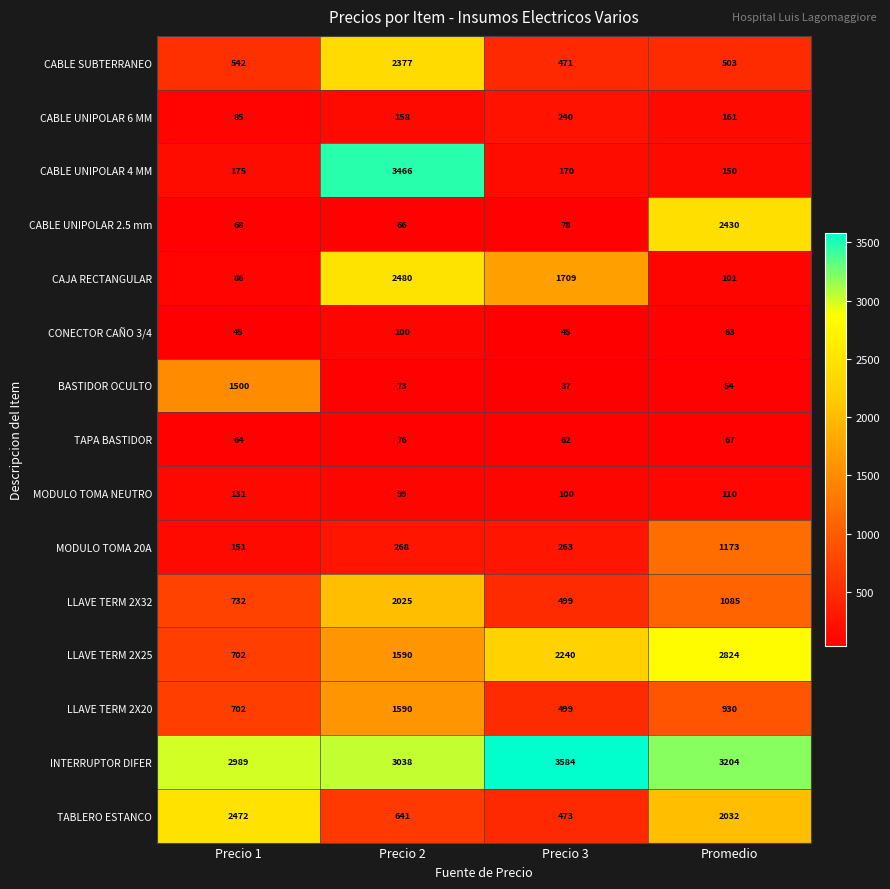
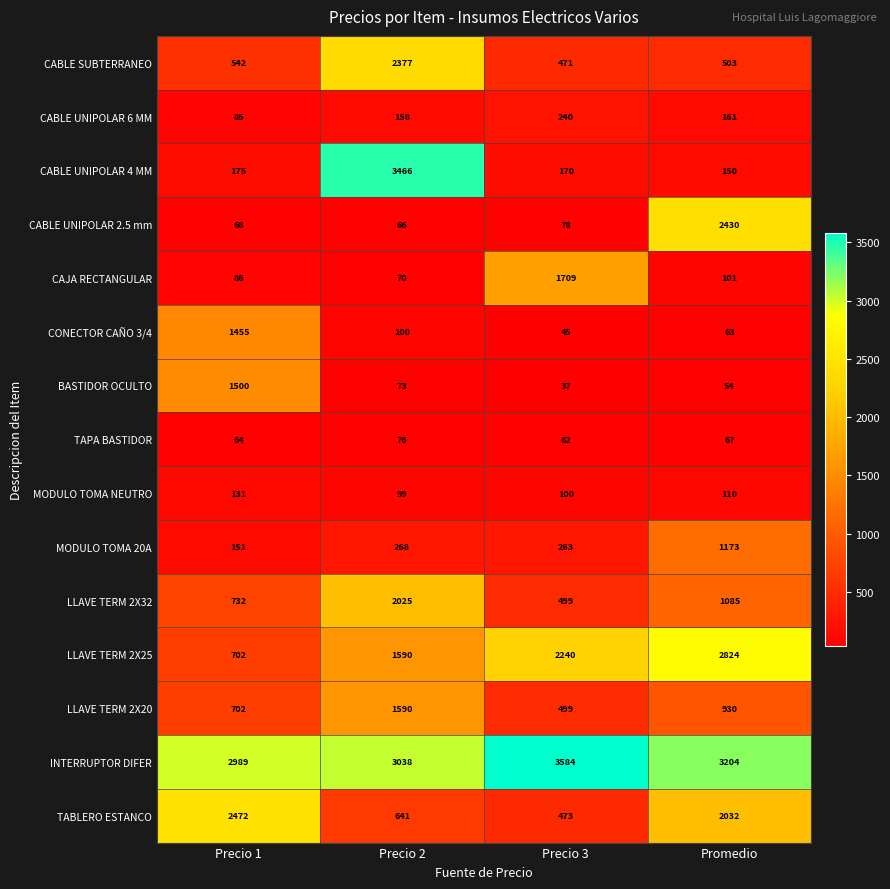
CAJA RECTANGULAR, Precio 2: 2480 -> 70
CONECTOR CAÑO 3/4, Precio 1: 45 -> 1455
